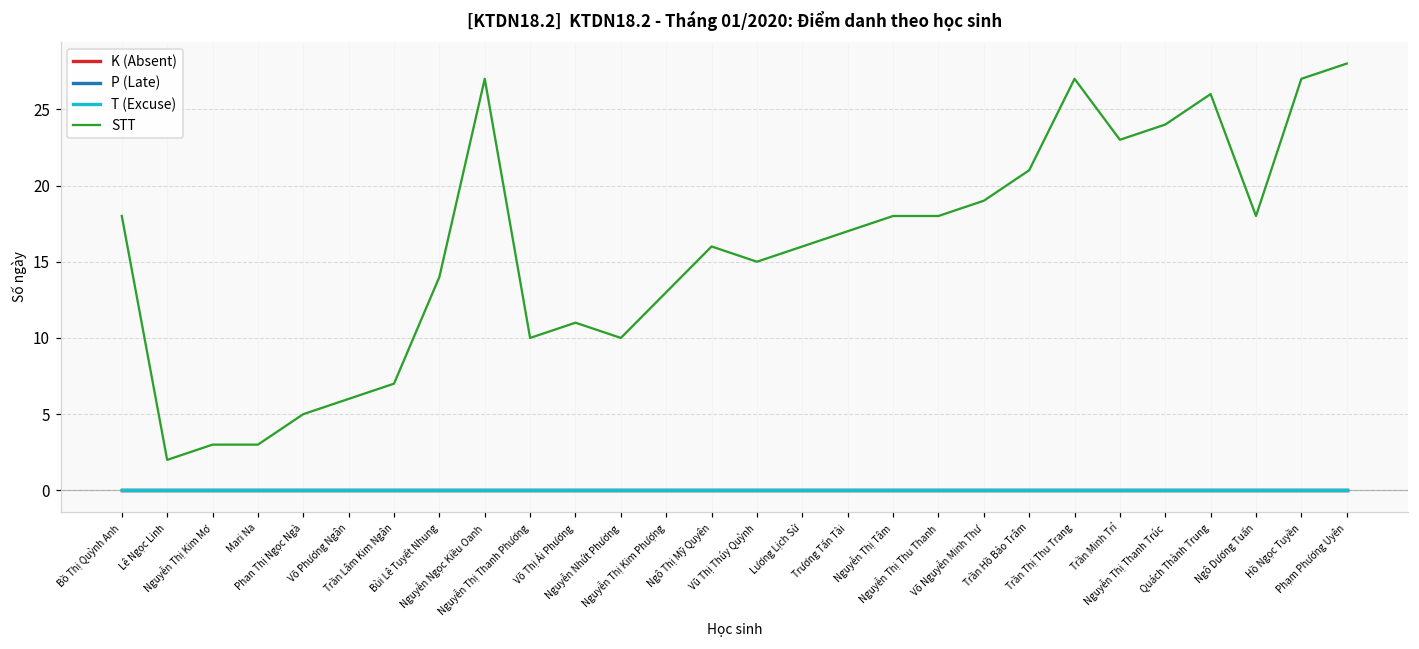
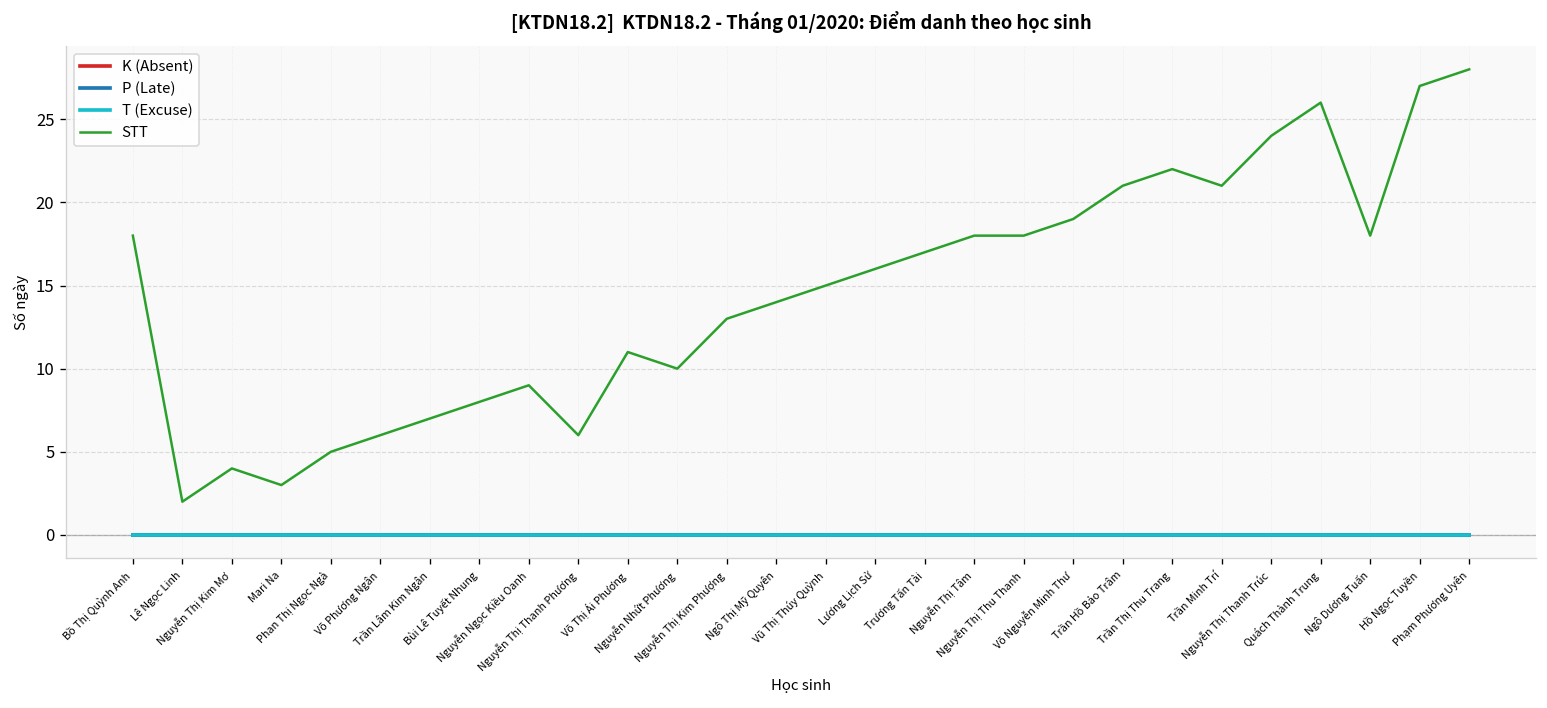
STT, Nguyễn Thị Kim Mơ: 3 -> 4
STT, Bùi Lê Tuyết Nhung: 14 -> 8
STT, Nguyễn Ngọc Kiều Oanh: 27 -> 9
STT, Nguyễn Thị Thanh Phương: 10 -> 6
STT, Ngô Thị Mỹ Quyên: 16 -> 14
STT, Trần Thị Thu Trang: 27 -> 22
STT, Trần Minh Trí: 23 -> 21
